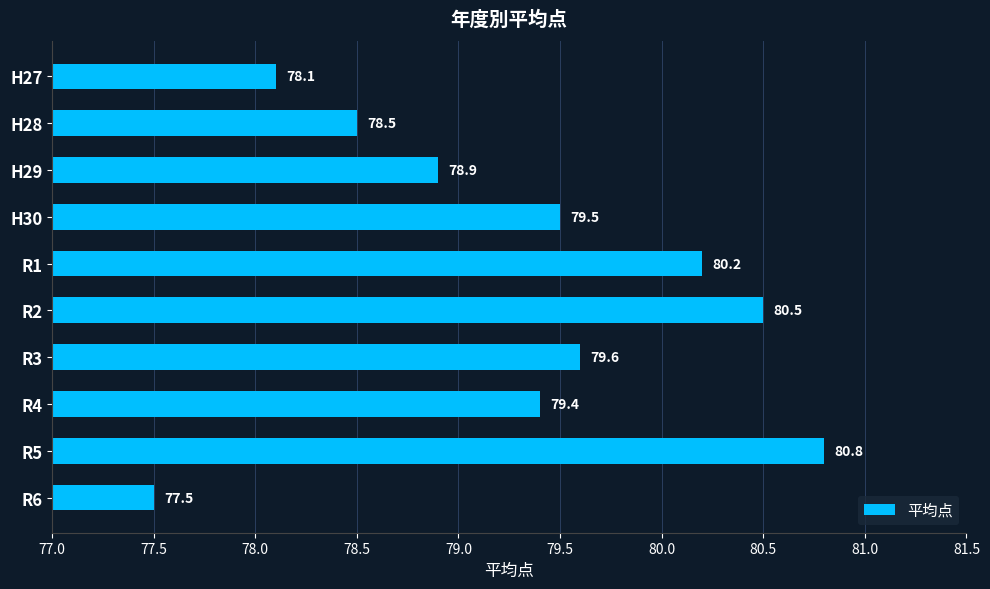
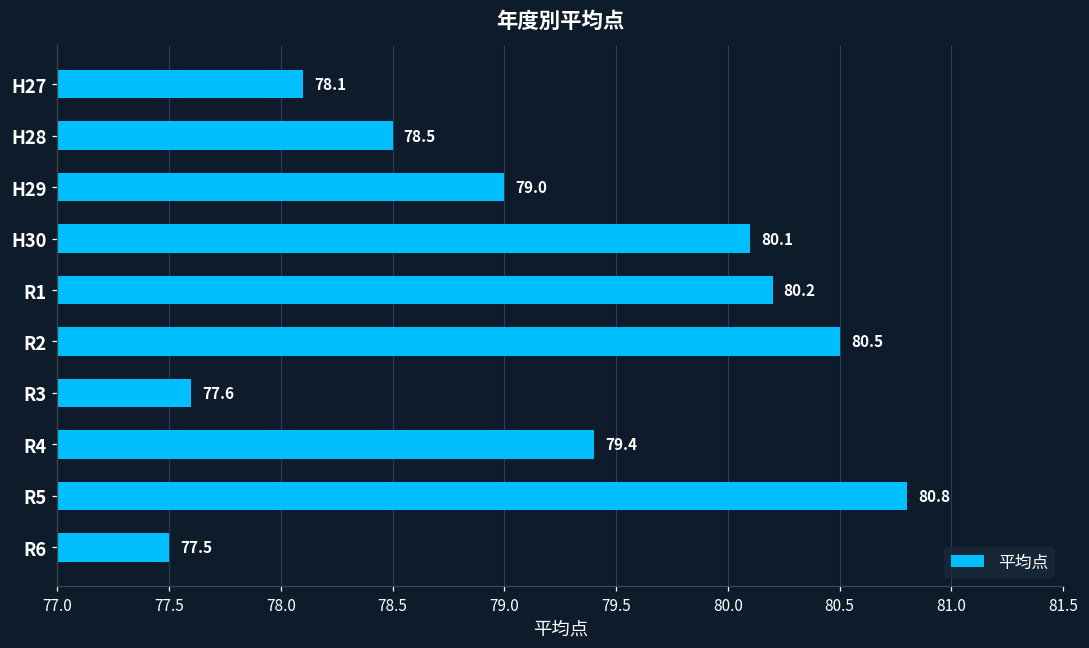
H29: 78.9 -> 79.0
H30: 79.5 -> 80.1
R3: 79.6 -> 77.6
